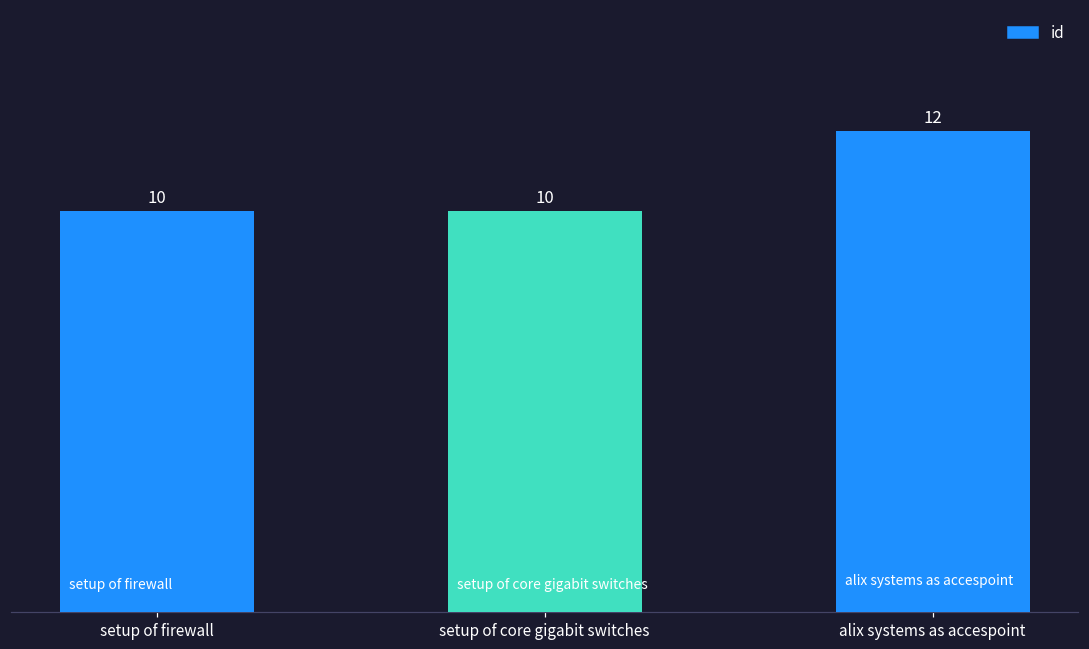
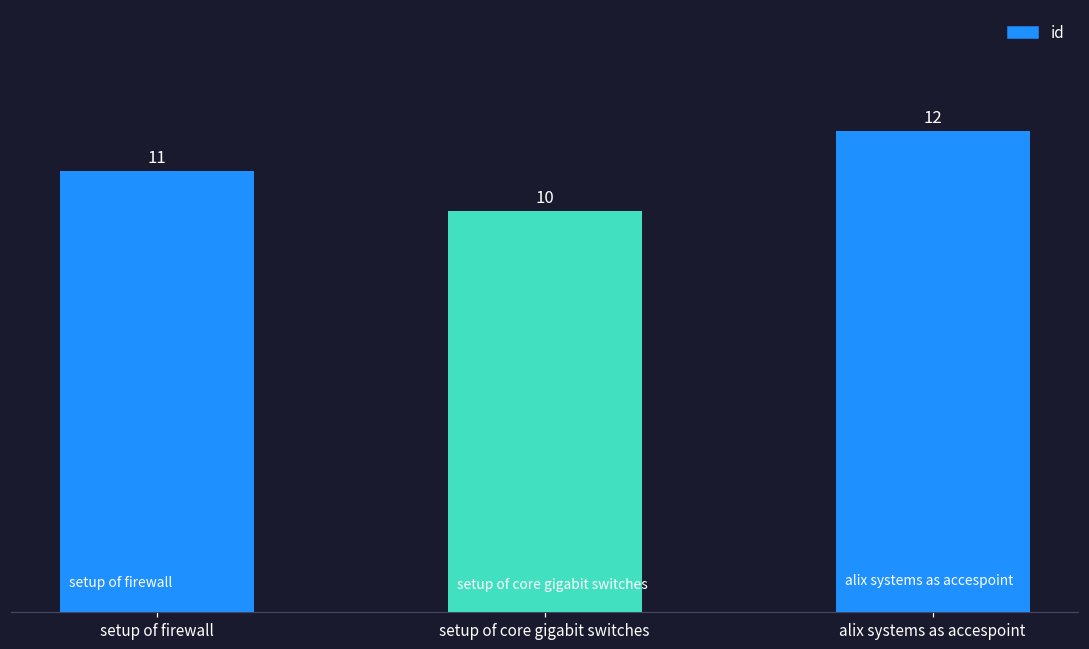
setup of firewall: 10 -> 11
